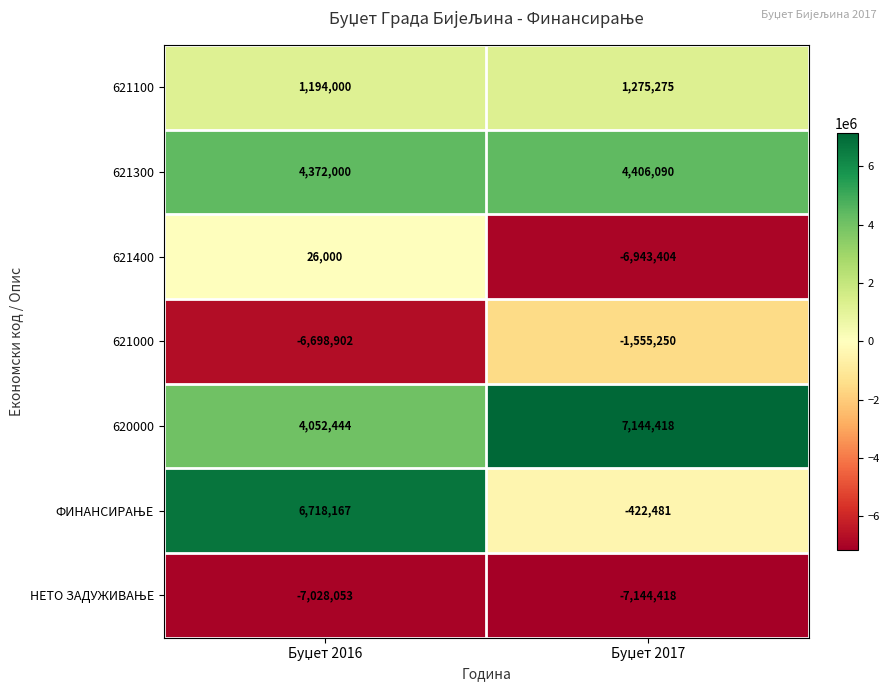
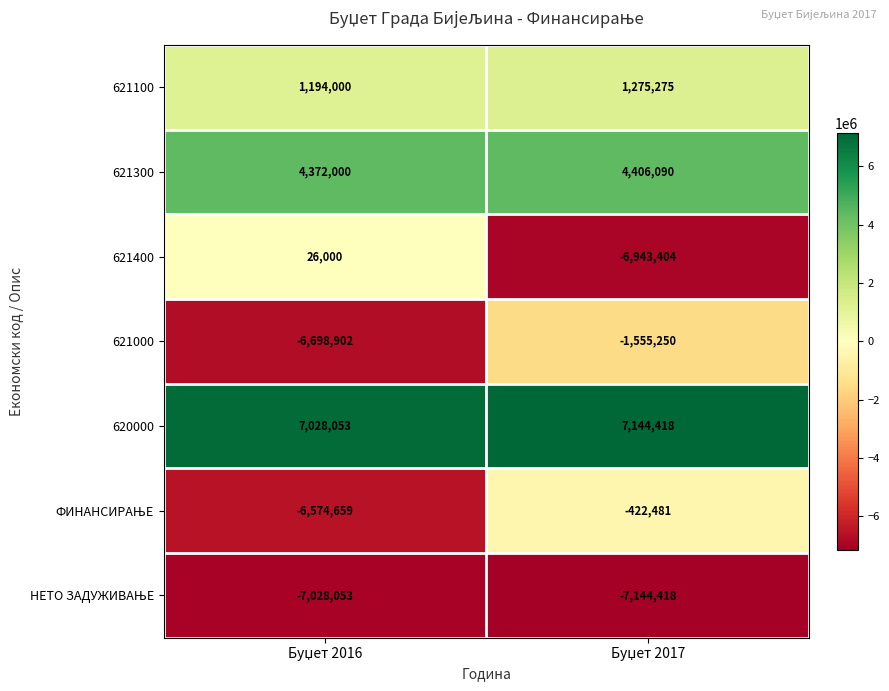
620000, Буџет 2016: 4,052,444 -> 7,028,053
ФИНАНСИРАЊЕ, Буџет 2016: 6,718,167 -> -6,574,659
